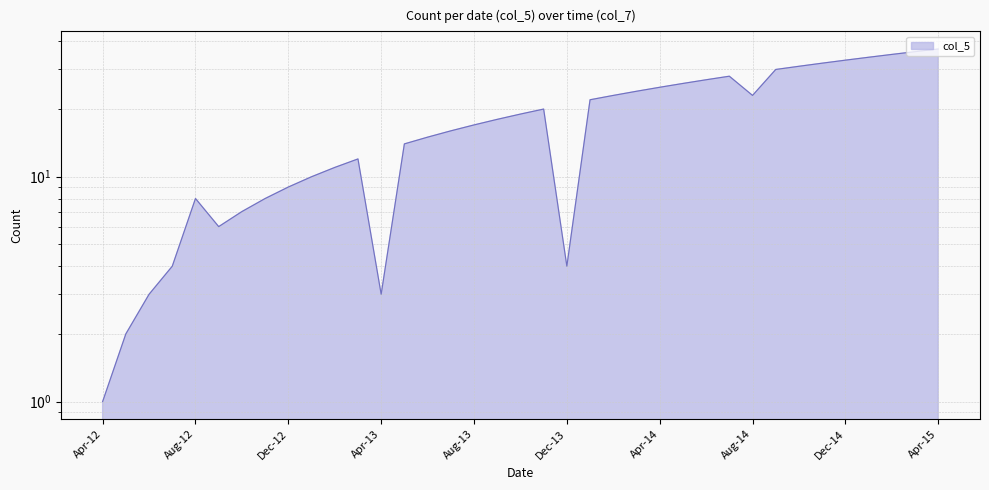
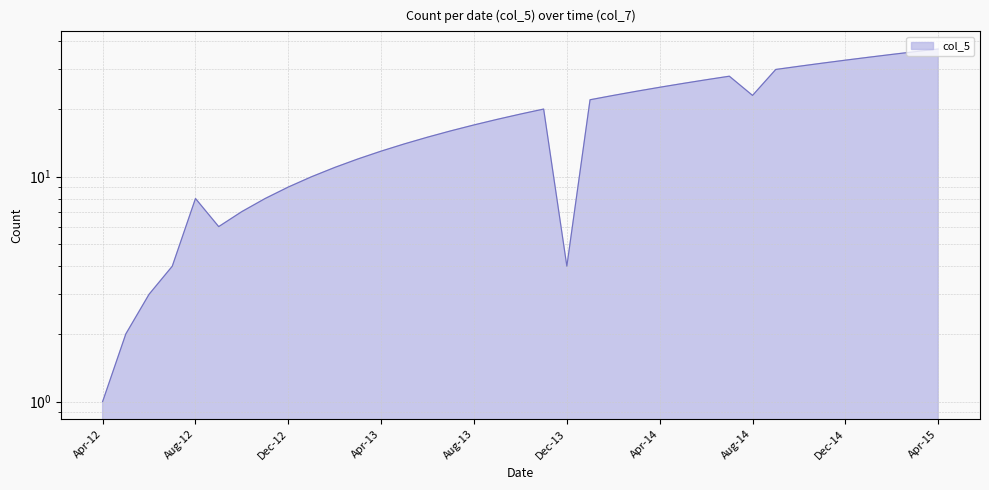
Apr-13: 3 -> 13
